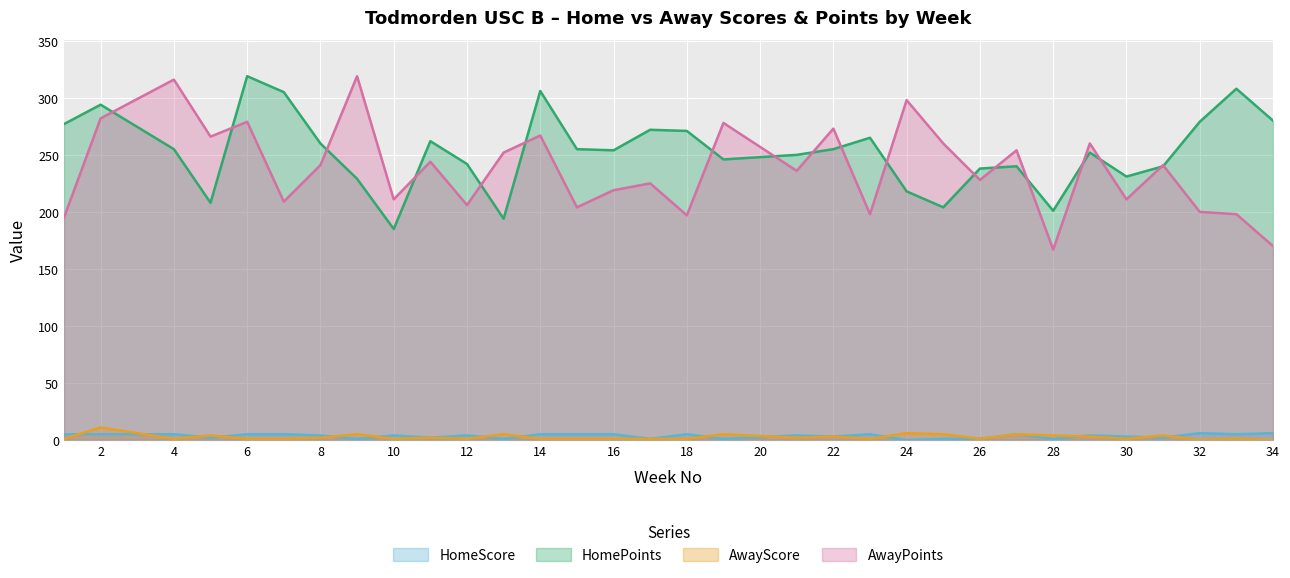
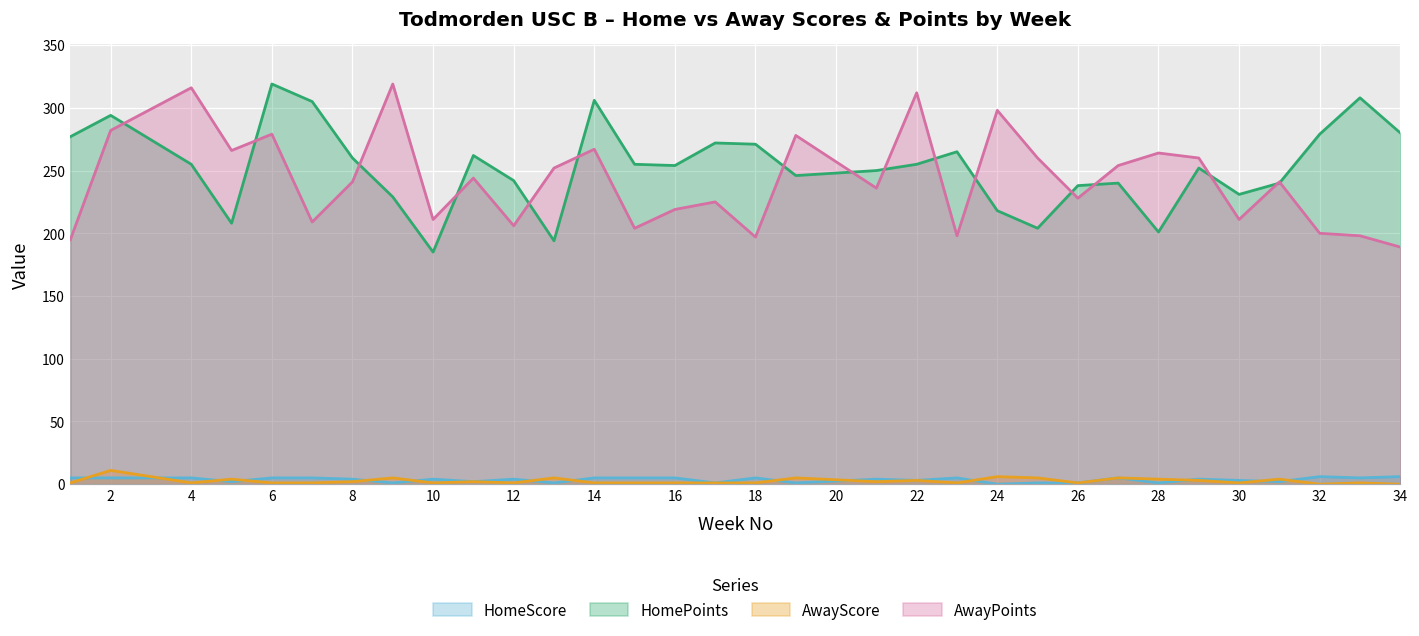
AwayPoints, 22: 273 -> 312
AwayPoints, 28: 167 -> 264
AwayPoints, 34: 170 -> 189
